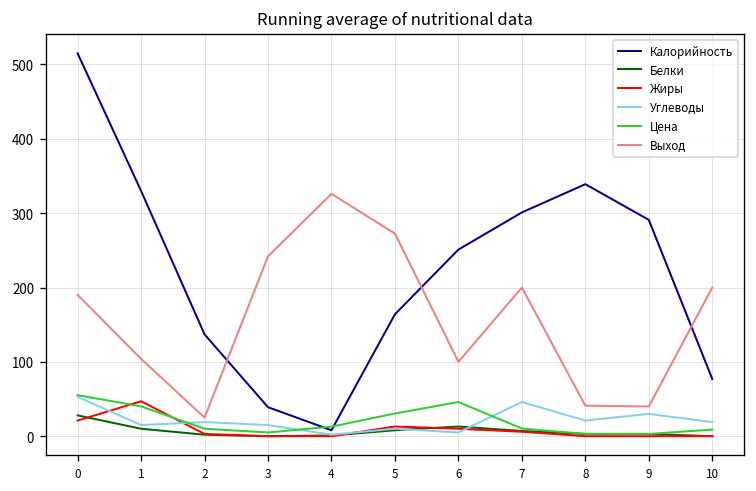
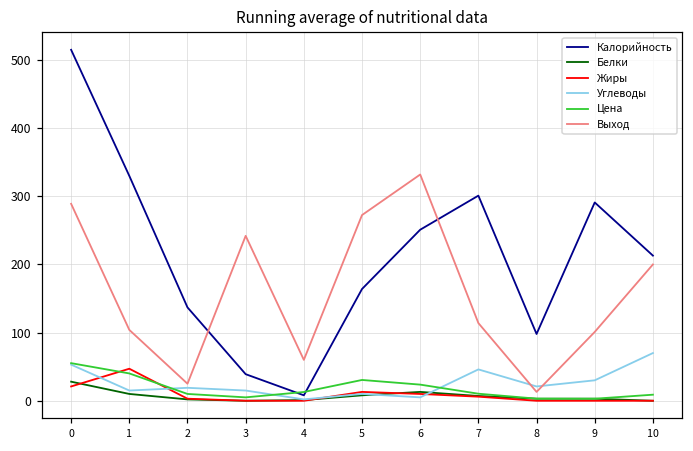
Выход, 0: 190 -> 290
Выход, 4: 330 -> 60
Цена, 6: 50 -> 20
Выход, 6: 100 -> 330
Выход, 7: 200 -> 110
Калорийность, 8: 340 -> 100
Выход, 8: 40 -> 10
Выход, 9: 40 -> 100
Калорийность, 10: 80 -> 210
Углеводы, 10: 20 -> 70
